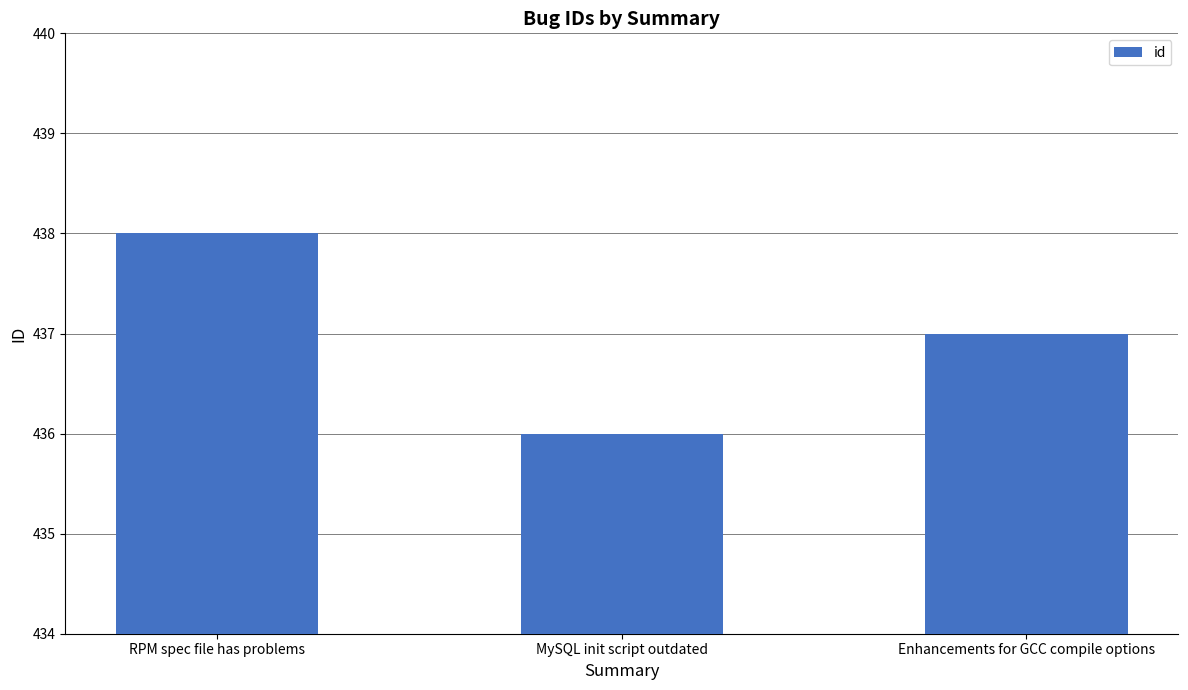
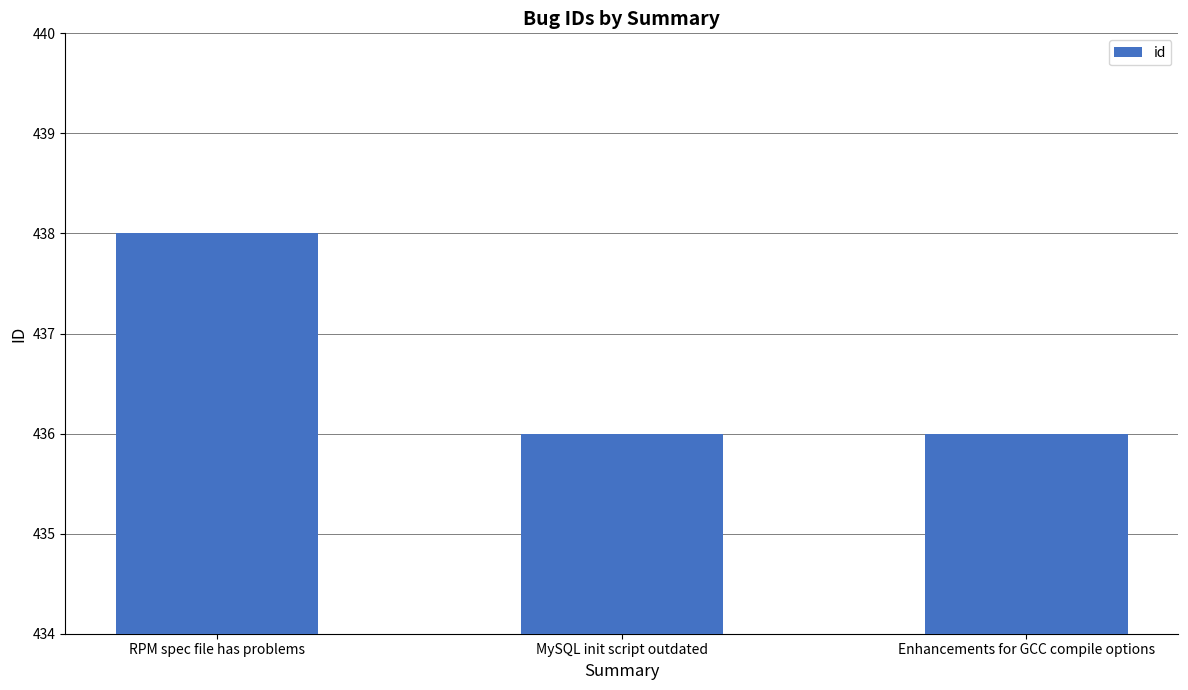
Enhancements for GCC compile options: 437 -> 436
